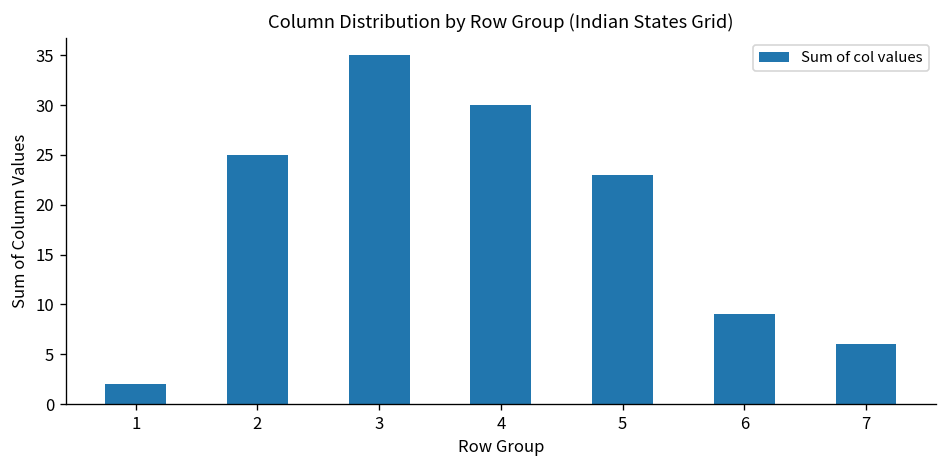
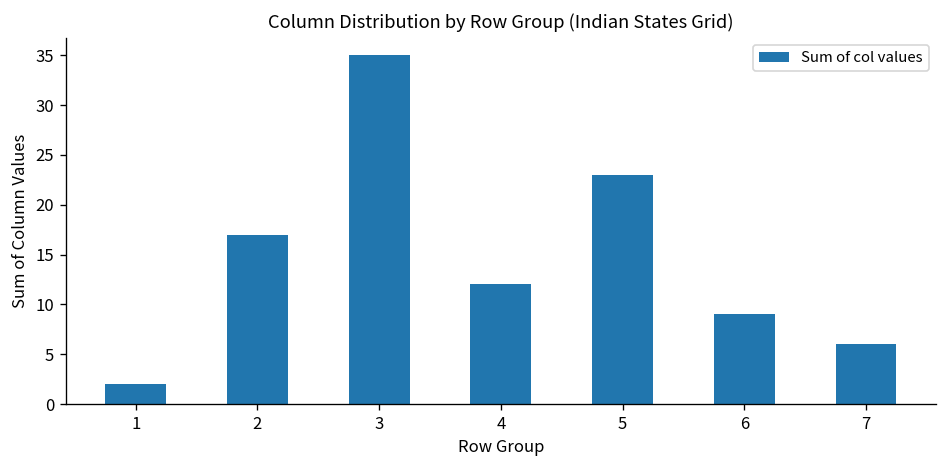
2: 25 -> 17
4: 30 -> 12
